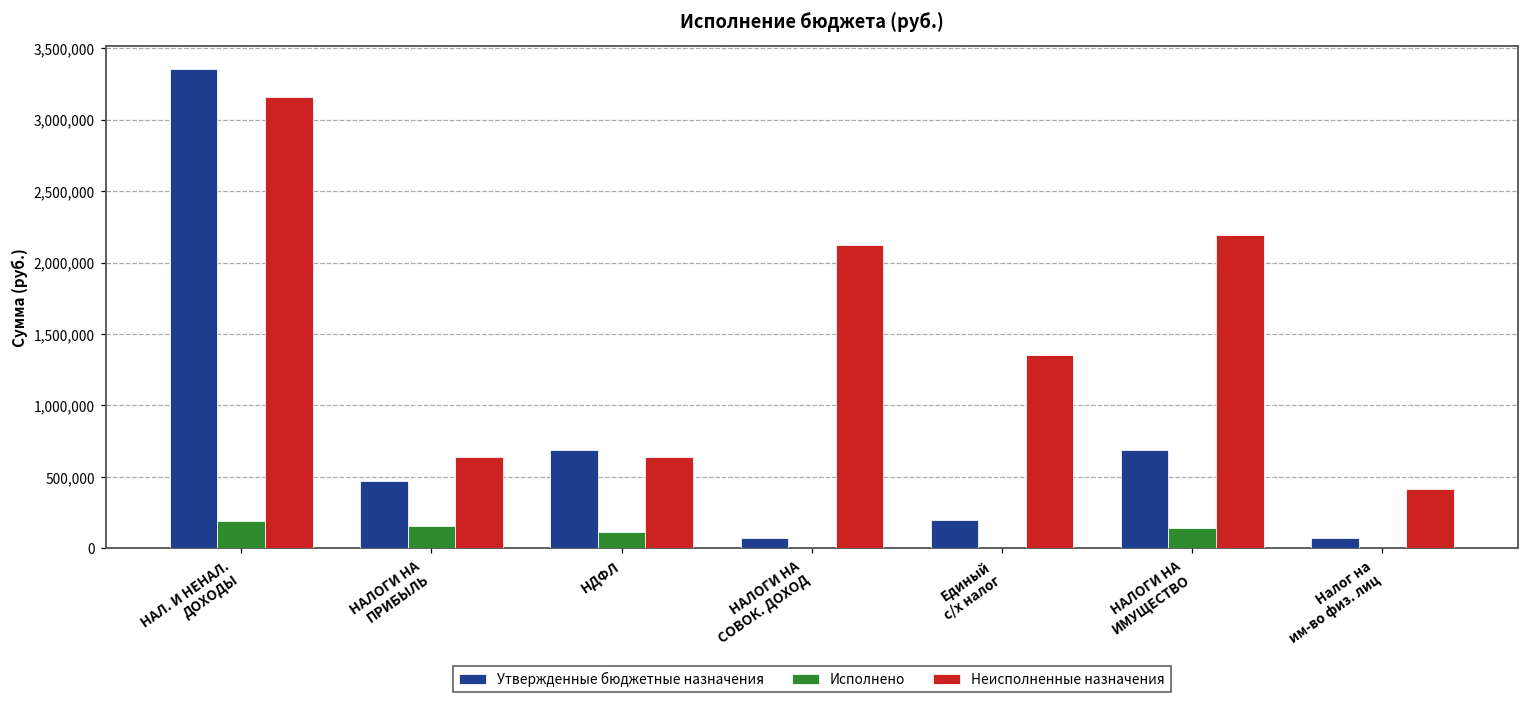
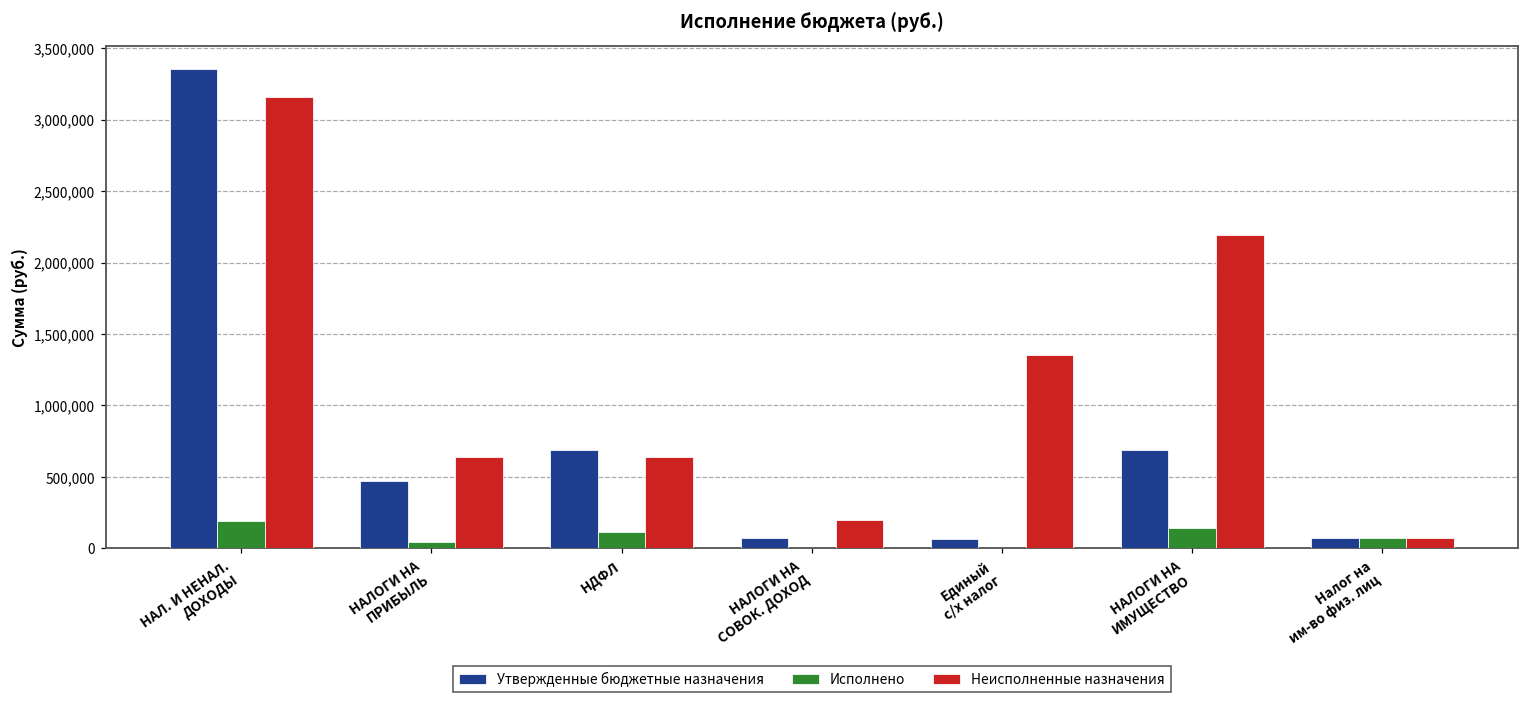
Исполнено, НАЛОГИ НА ПРИБЫЛЬ: 150,000 -> 50,000
Неисполненные назначения, НАЛОГИ НА СОВОК. ДОХОД: 2,120,000 -> 200,000
Утвержденные бюджетные назначения, Единый с/х налог: 200,000 -> 70,000
Исполнено, Налог на им-во физ. лиц: 0 -> 70,000
Неисполненные назначения, Налог на им-во физ. лиц: 420,000 -> 70,000
